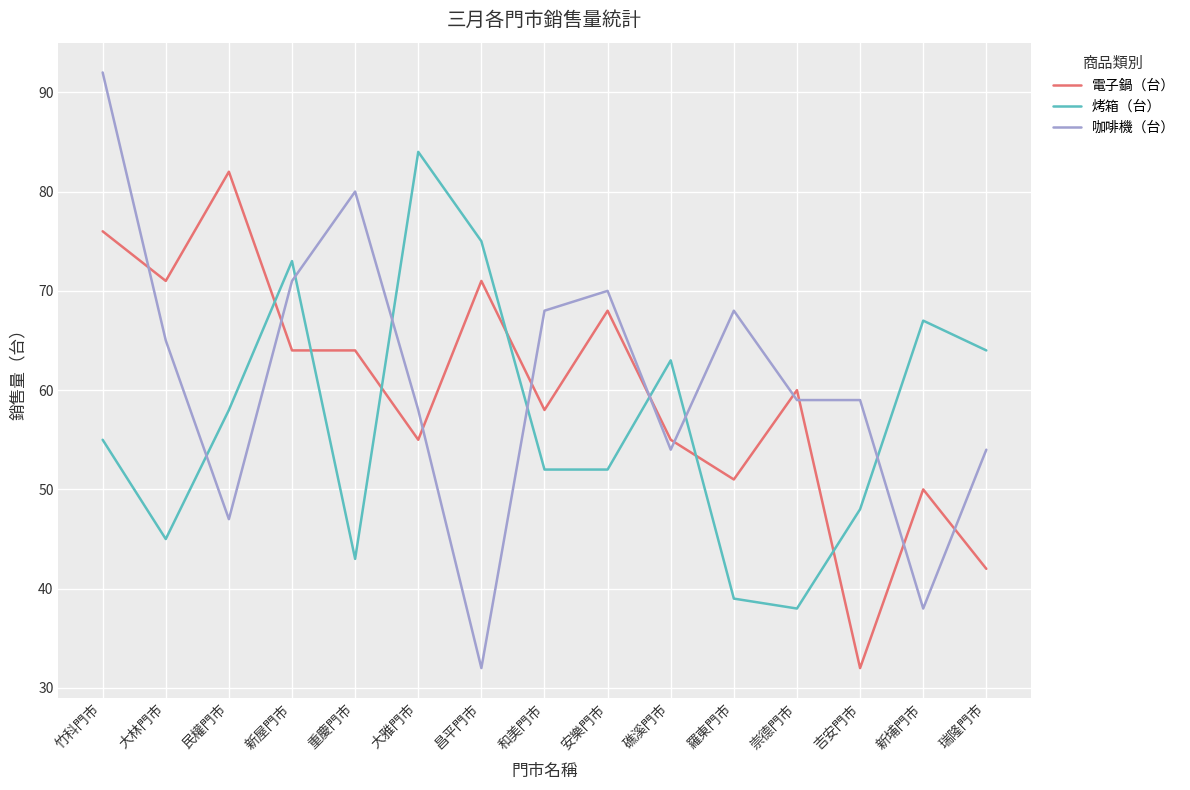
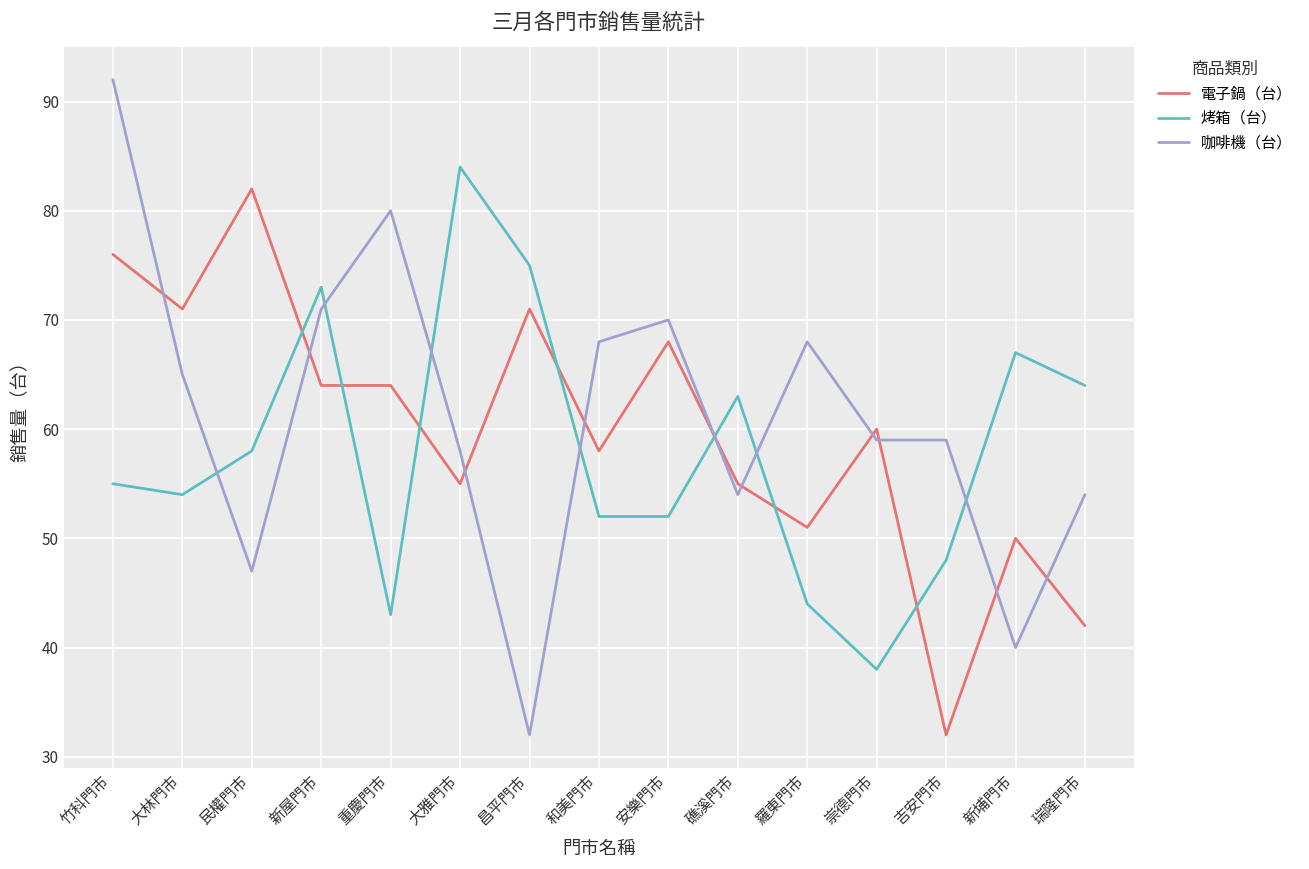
烤箱（台）, 大林門市: 45 -> 54
烤箱（台）, 羅東門市: 39 -> 44
咖啡機（台）, 新埔門市: 38 -> 40
